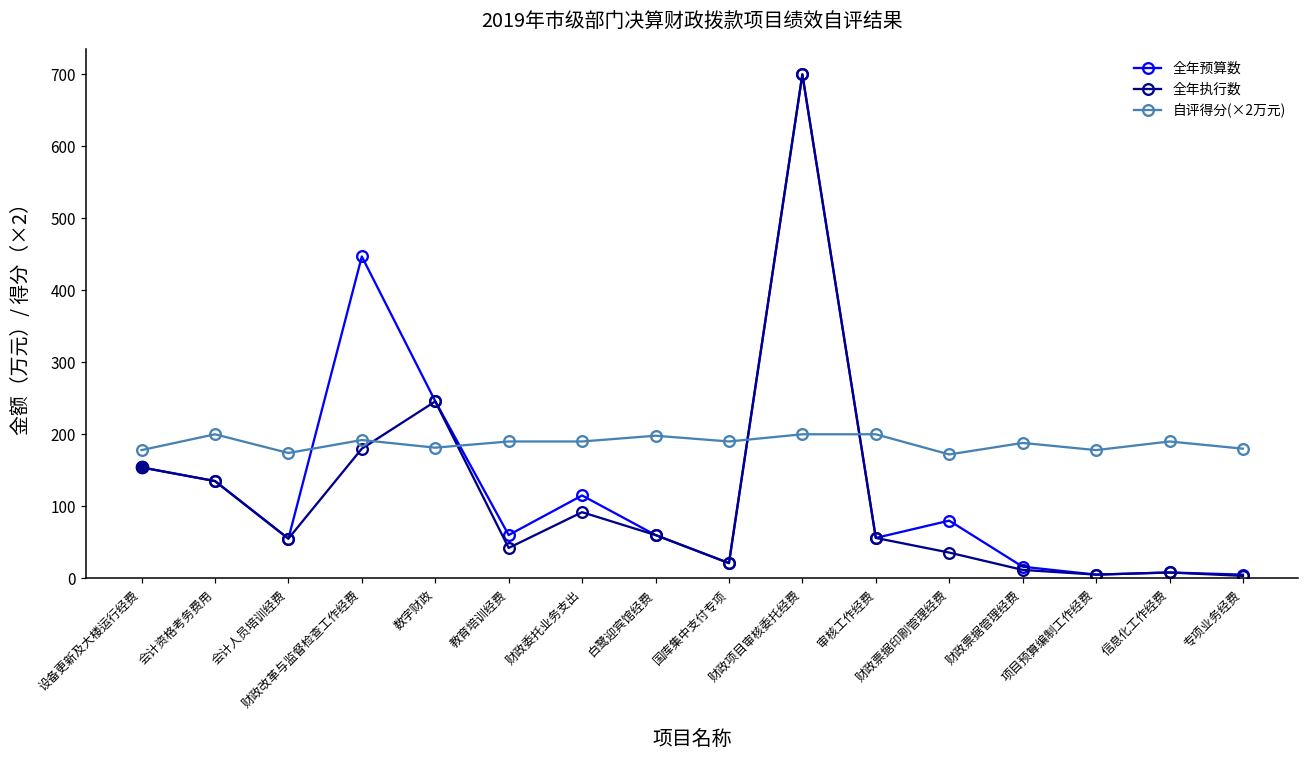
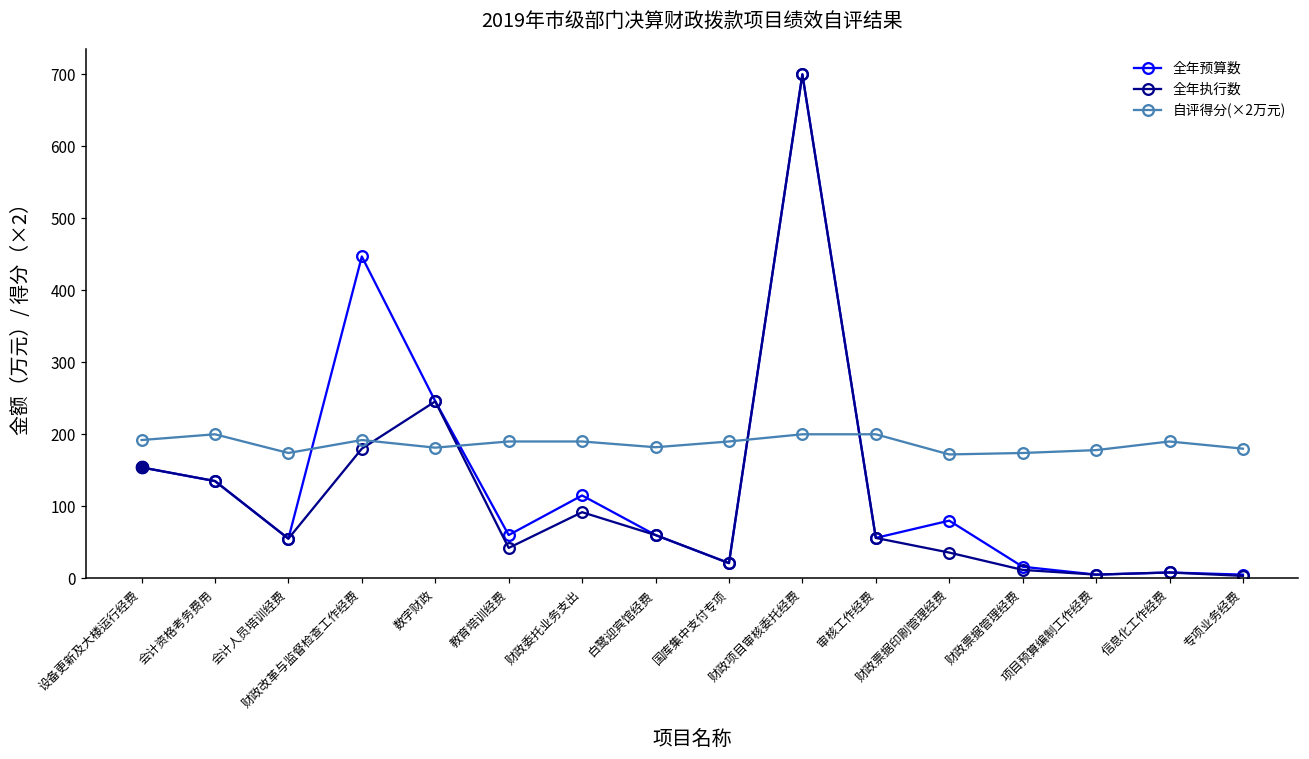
自评得分(×2万元), 设备更新及大楼运行经费: 180 -> 190
自评得分(×2万元), 白鹭迎宾馆经费: 200 -> 180
自评得分(×2万元), 财政票据管理经费: 190 -> 170
